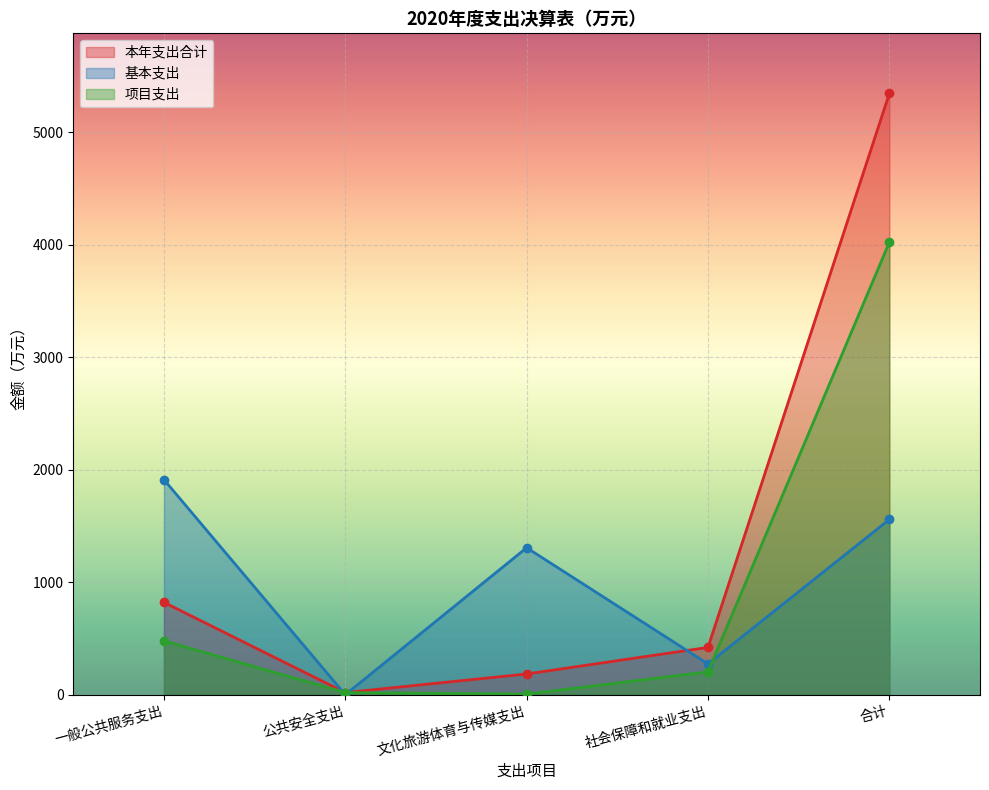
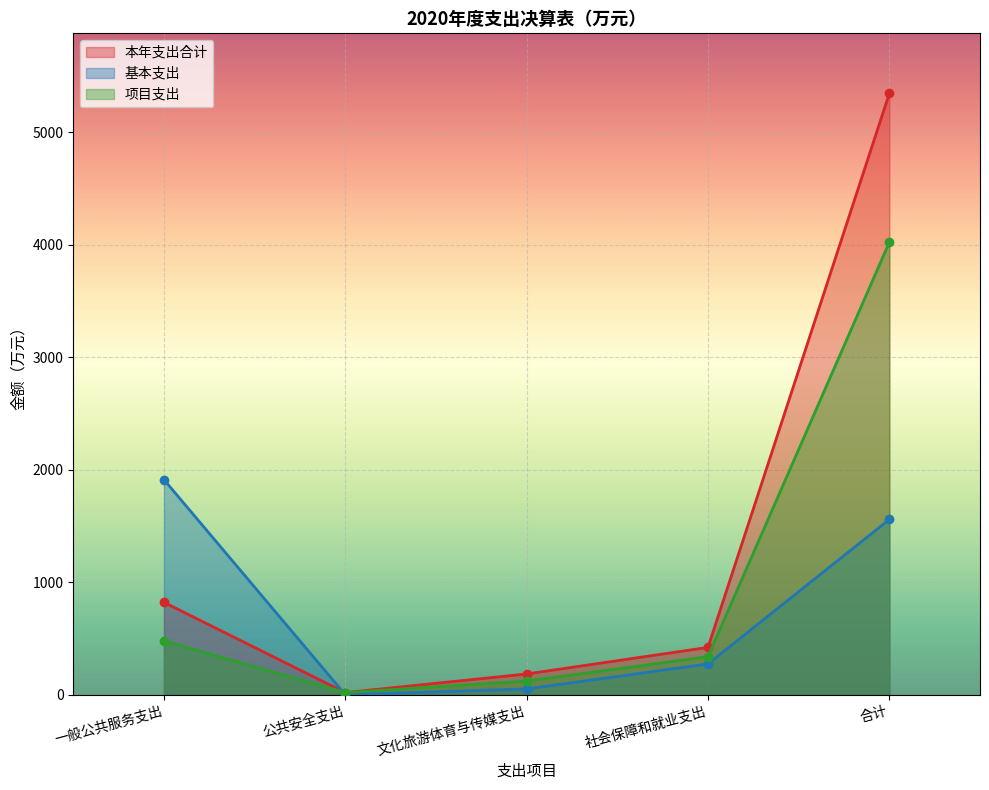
基本支出, 文化旅游体育与传媒支出: 1310 -> 50
项目支出, 文化旅游体育与传媒支出: 10 -> 120
项目支出, 社会保障和就业支出: 200 -> 340
